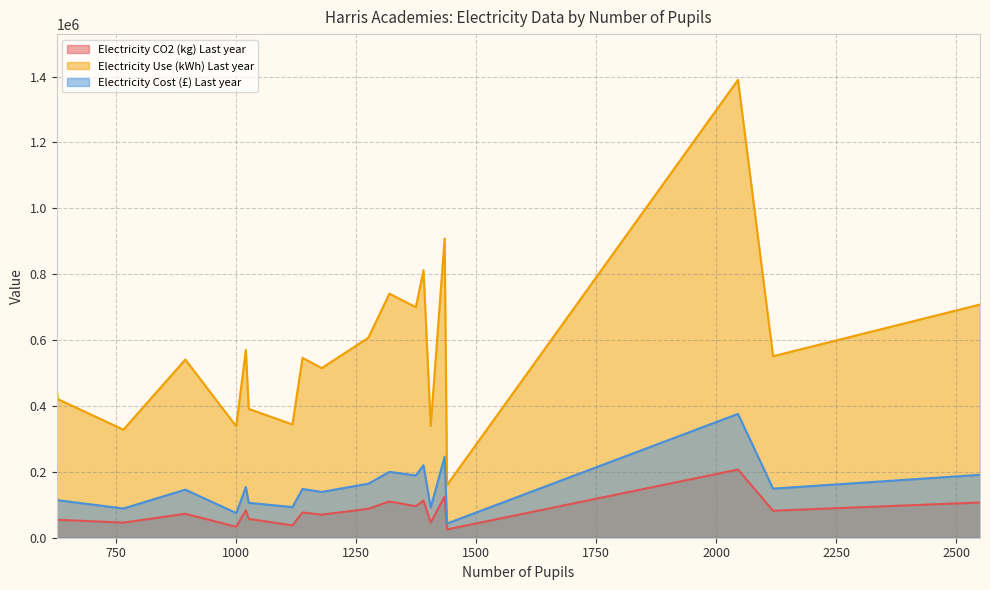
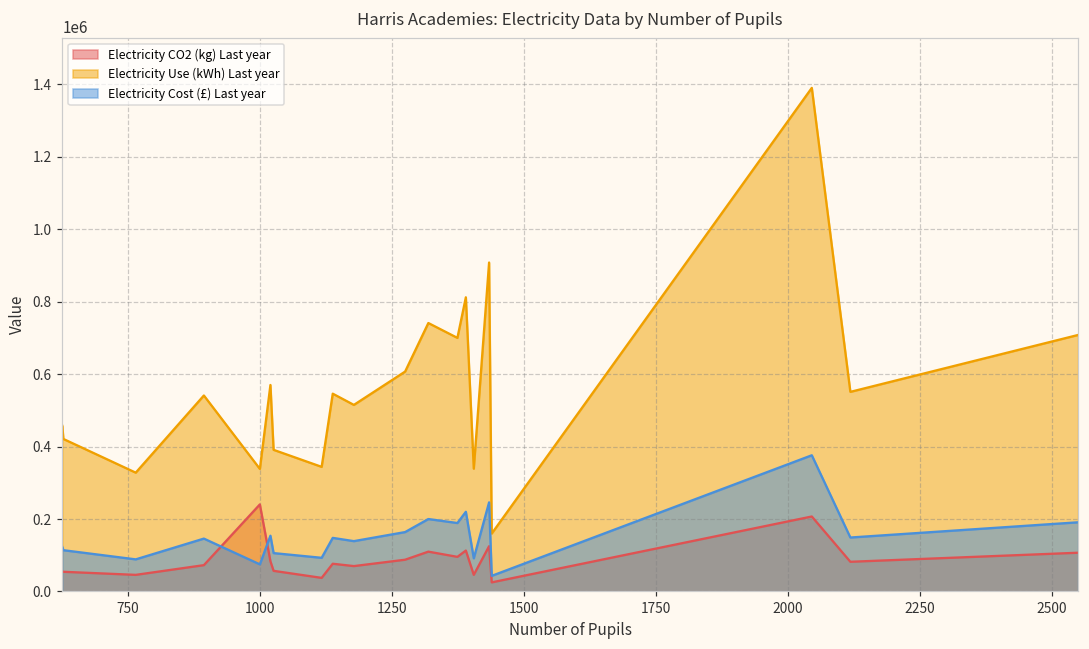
Electricity CO2 (kg) Last year, 1000: 30000 -> 240000
